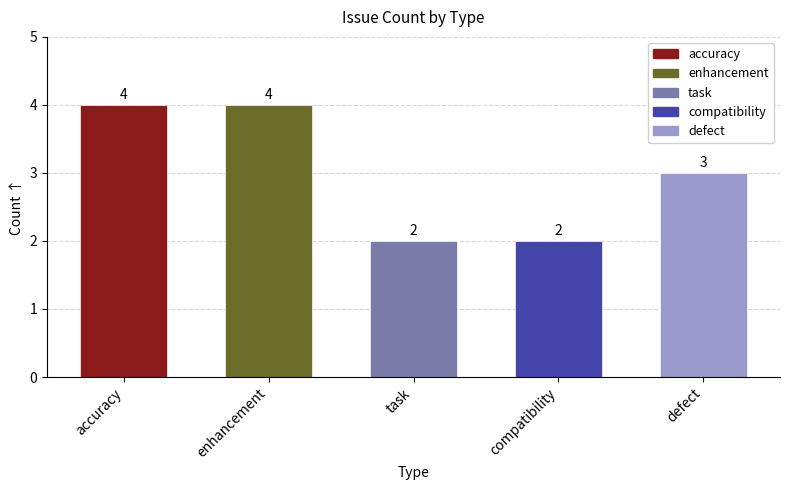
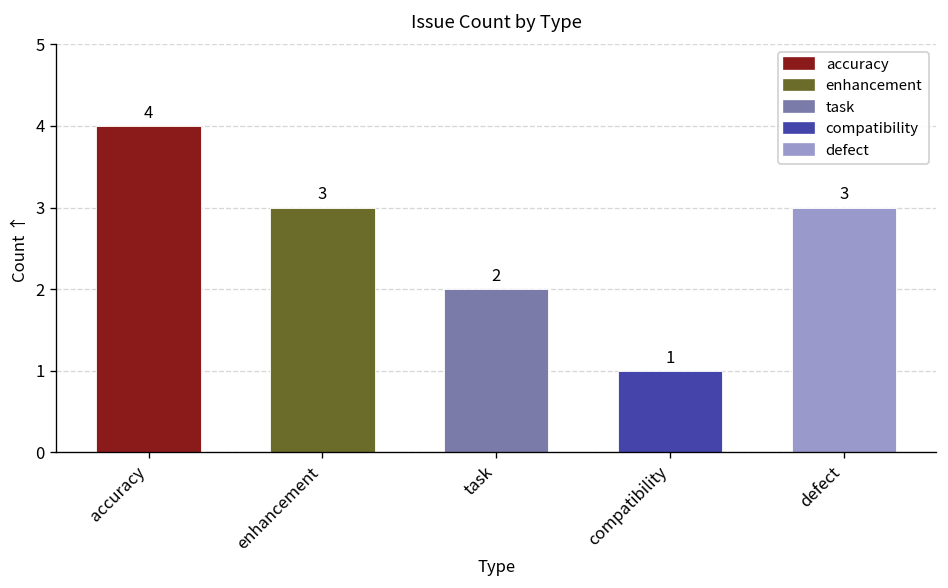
enhancement, enhancement: 4 -> 3
compatibility, compatibility: 2 -> 1
